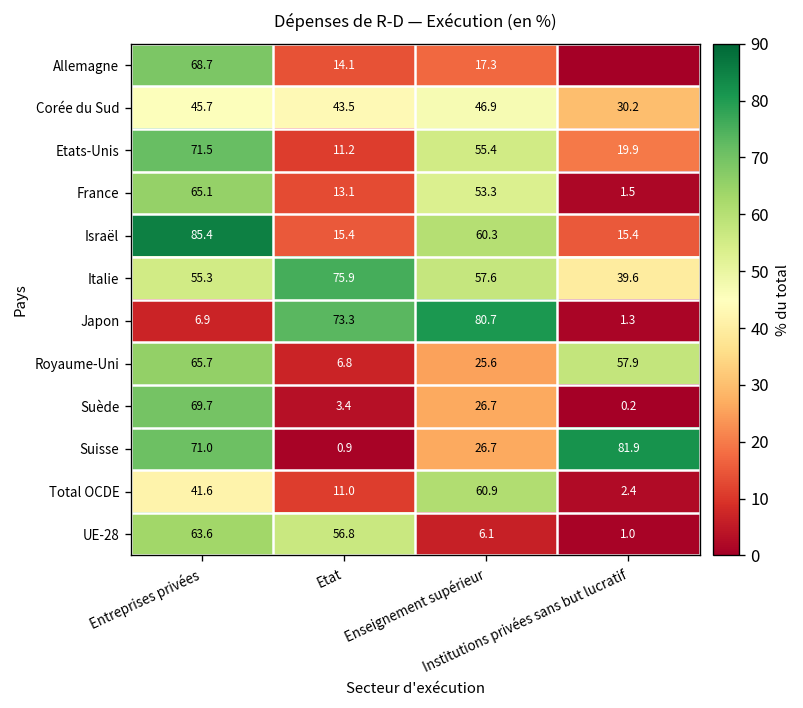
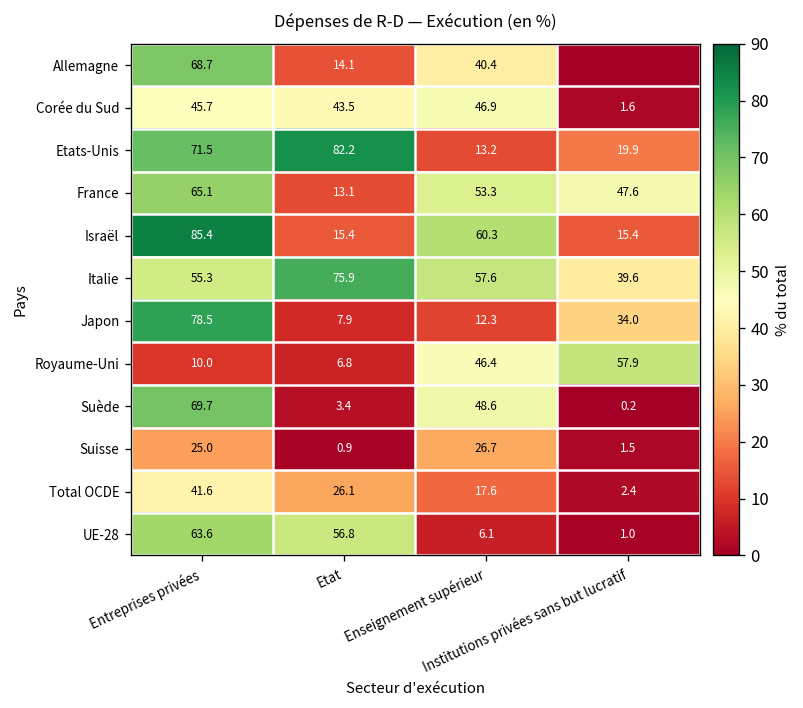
Allemagne, Enseignement supérieur: 17.3 -> 40.4
Corée du Sud, Institutions privées sans but lucratif: 30.2 -> 1.6
Etats-Unis, Etat: 11.2 -> 82.2
Etats-Unis, Enseignement supérieur: 55.4 -> 13.2
France, Institutions privées sans but lucratif: 1.5 -> 47.6
Japon, Entreprises privées: 6.9 -> 78.5
Japon, Etat: 73.3 -> 7.9
Japon, Enseignement supérieur: 80.7 -> 12.3
Japon, Institutions privées sans but lucratif: 1.3 -> 34.0
Royaume-Uni, Entreprises privées: 65.7 -> 10.0
Royaume-Uni, Enseignement supérieur: 25.6 -> 46.4
Suède, Enseignement supérieur: 26.7 -> 48.6
Suisse, Entreprises privées: 71.0 -> 25.0
Suisse, Institutions privées sans but lucratif: 81.9 -> 1.5
Total OCDE, Etat: 11.0 -> 26.1
Total OCDE, Enseignement supérieur: 60.9 -> 17.6
